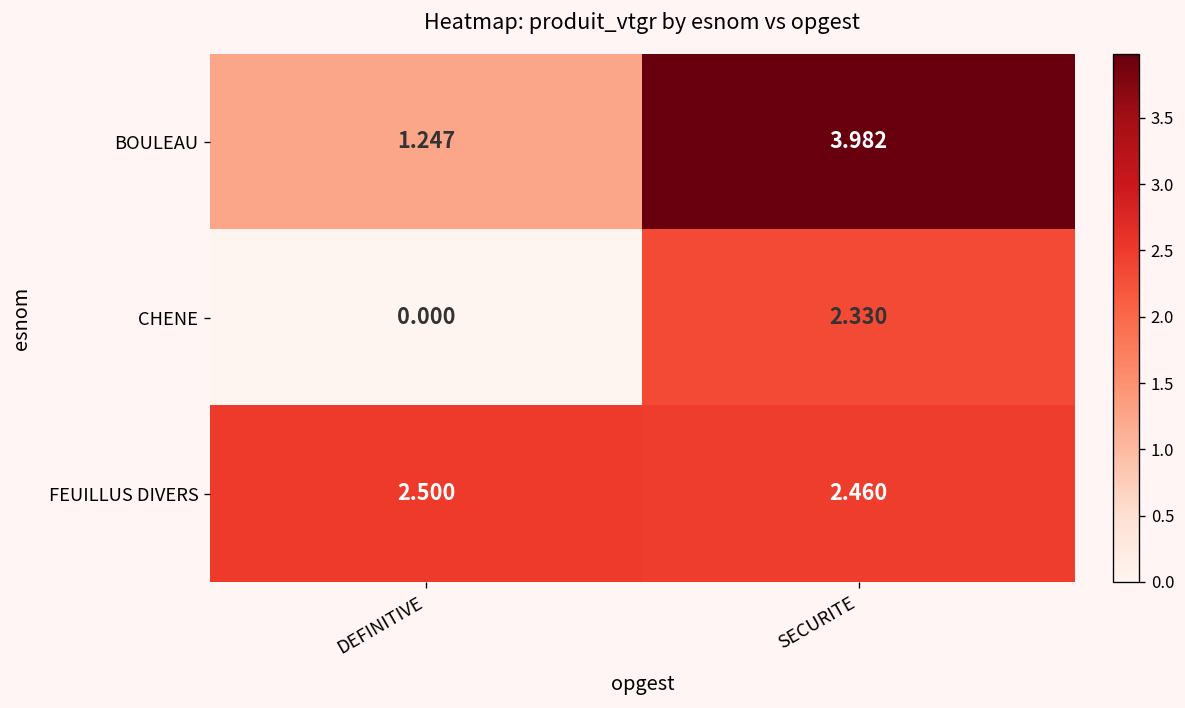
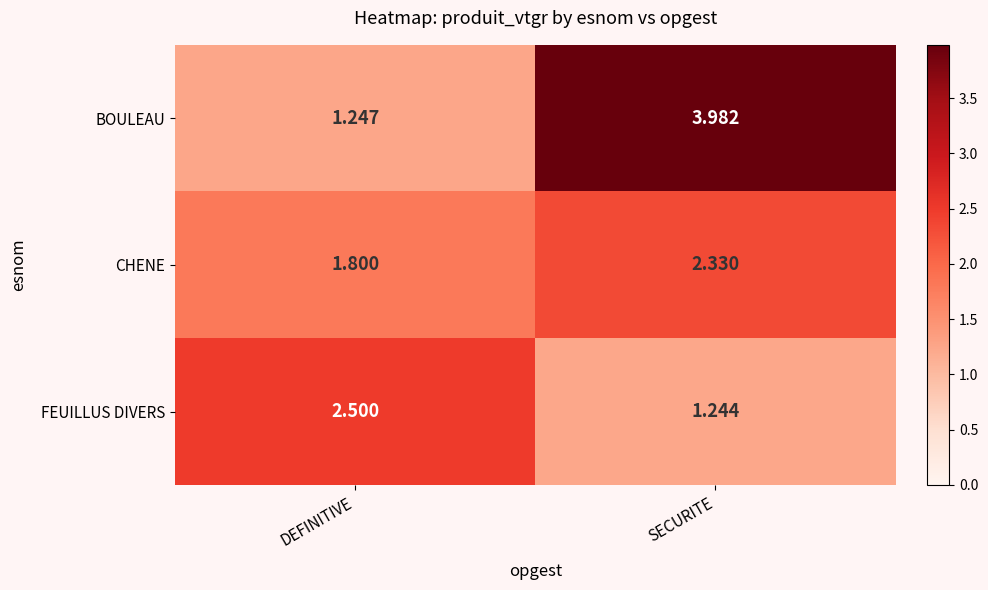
CHENE, DEFINITIVE: 0.000 -> 1.800
FEUILLUS DIVERS, SECURITE: 2.460 -> 1.244
